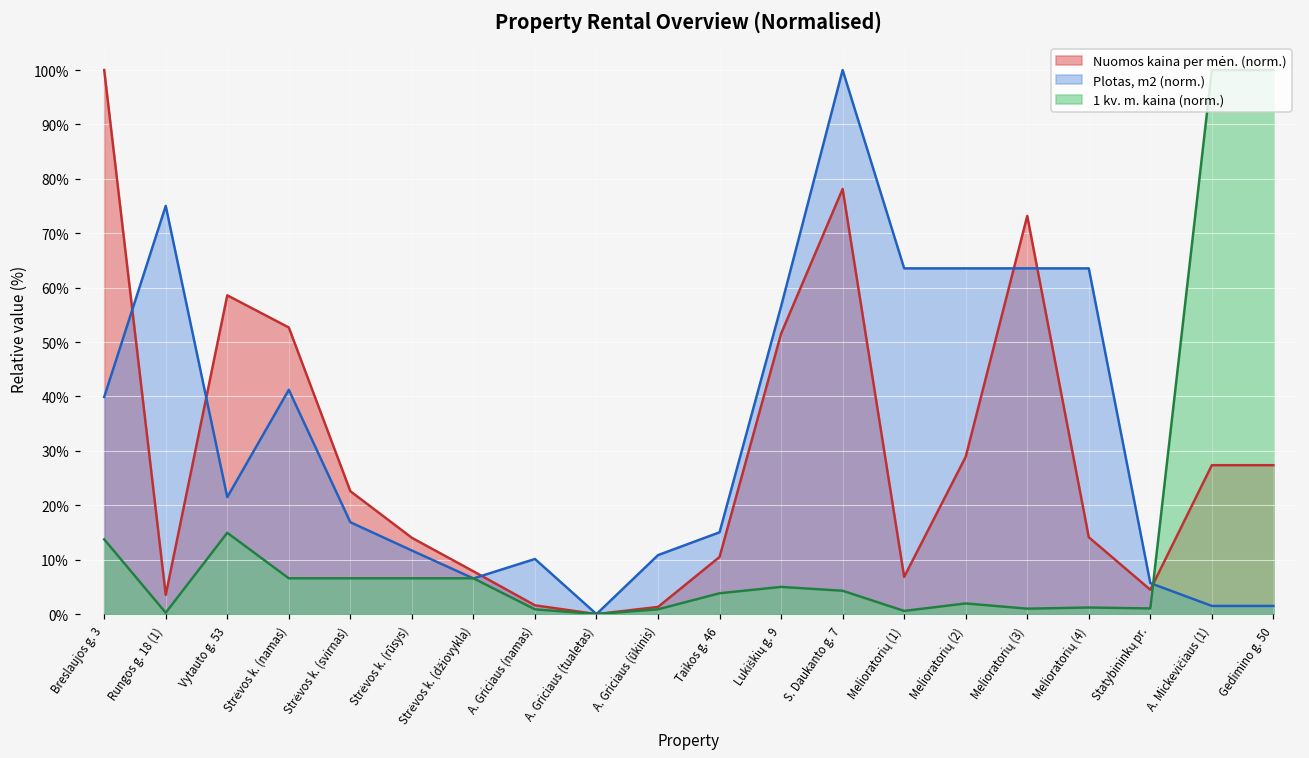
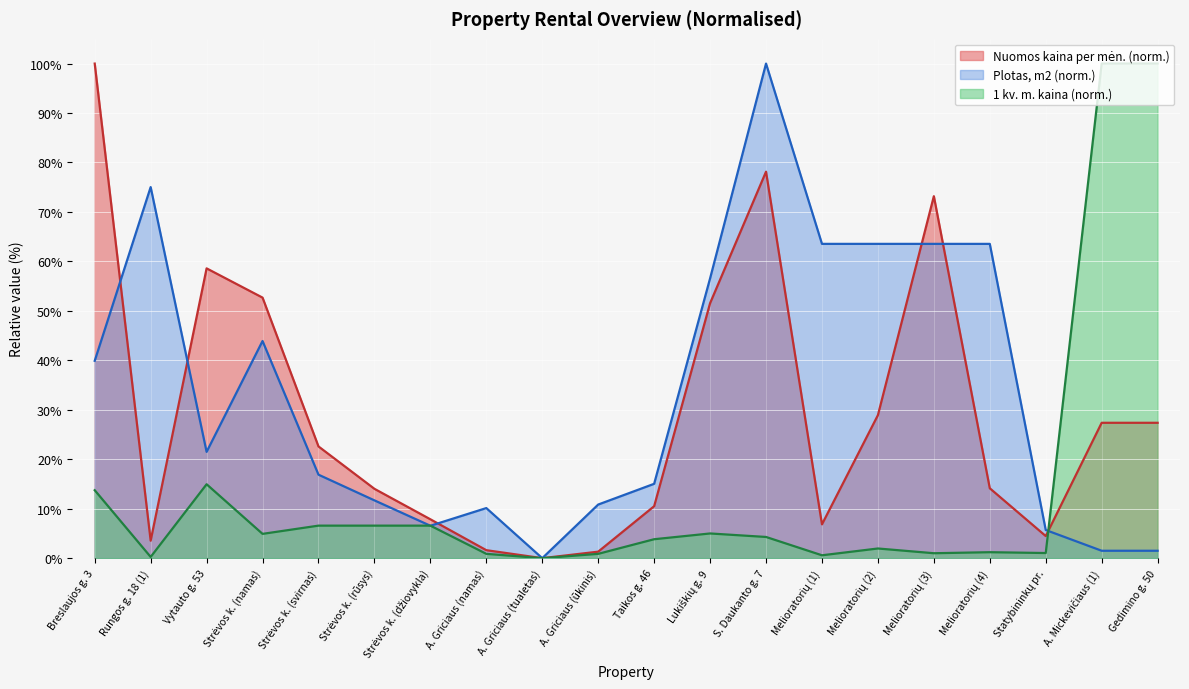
Plotas, m2 (norm.), Strėvos k. (namas): 41% -> 44%
1 kv. m. kaina (norm.), Strėvos k. (namas): 7% -> 5%
